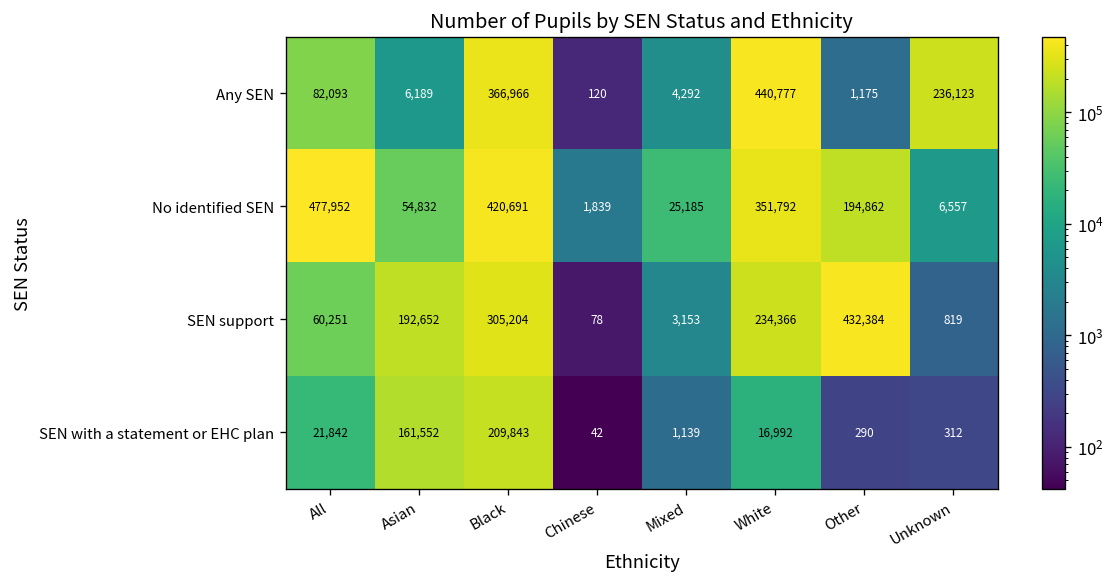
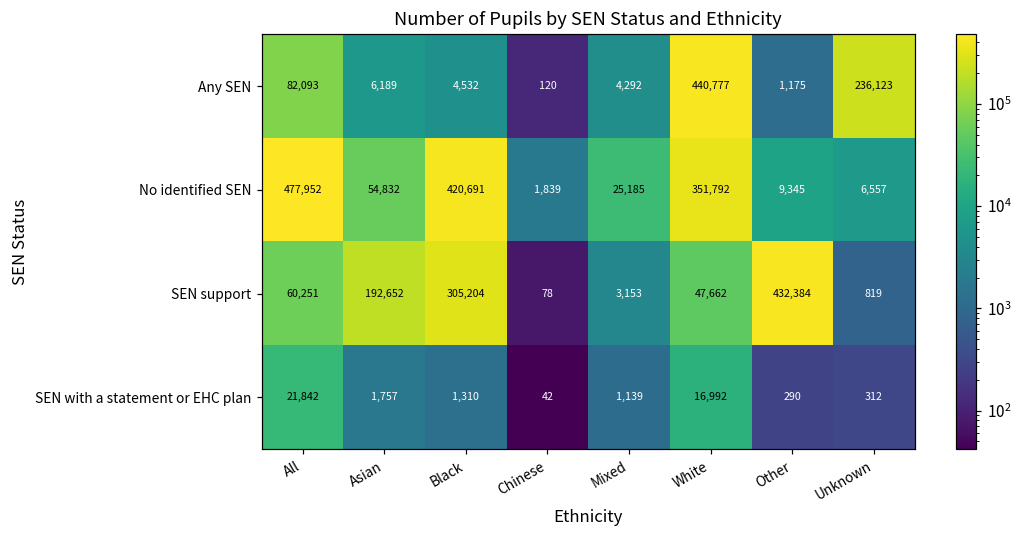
Any SEN, Black: 366,966 -> 4,532
No identified SEN, Other: 194,862 -> 9,345
SEN support, White: 234,366 -> 47,662
SEN with a statement or EHC plan, Asian: 161,552 -> 1,757
SEN with a statement or EHC plan, Black: 209,843 -> 1,310
